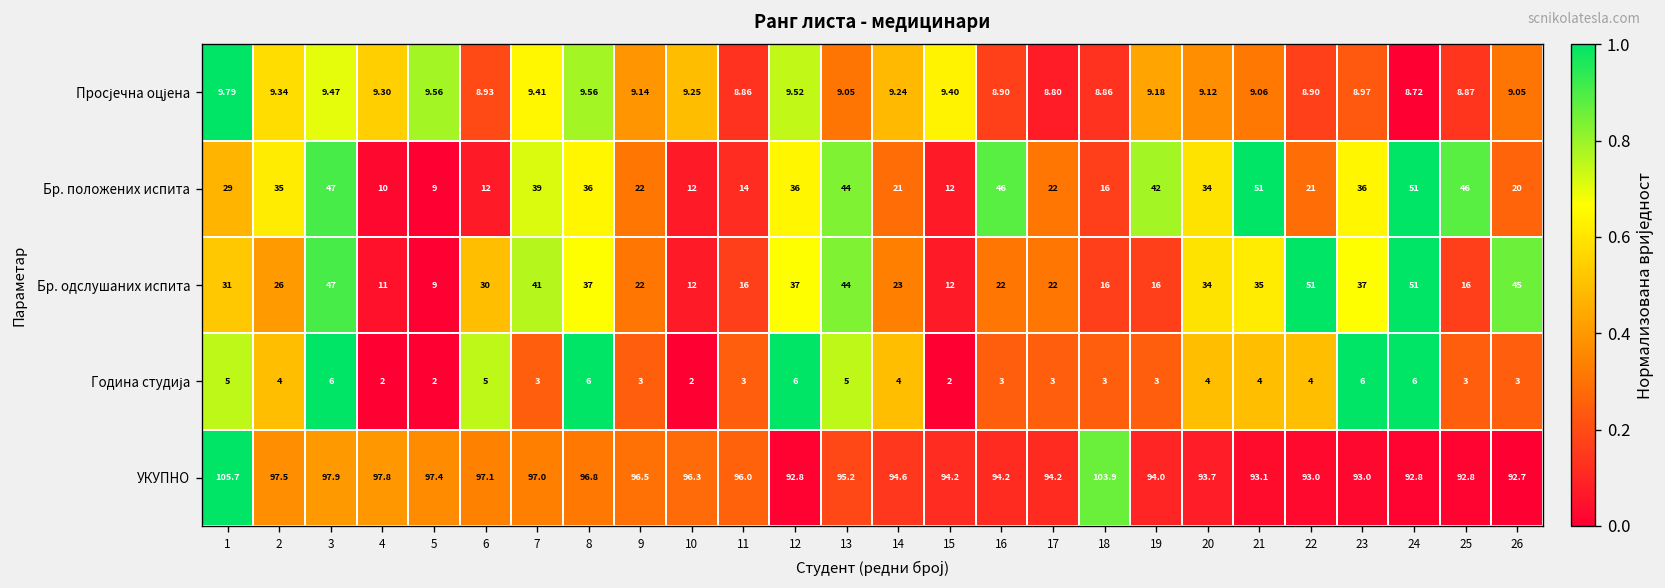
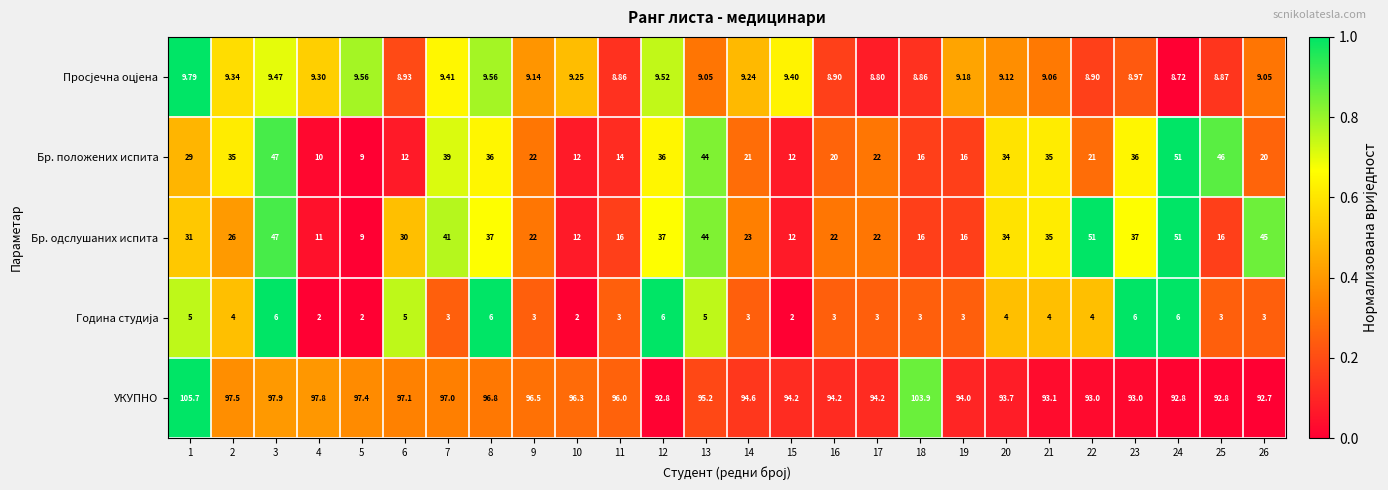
Бр. положених испита, 16: 46 -> 20
Бр. положених испита, 19: 42 -> 16
Бр. положених испита, 21: 51 -> 35
Година студија, 14: 4 -> 3
